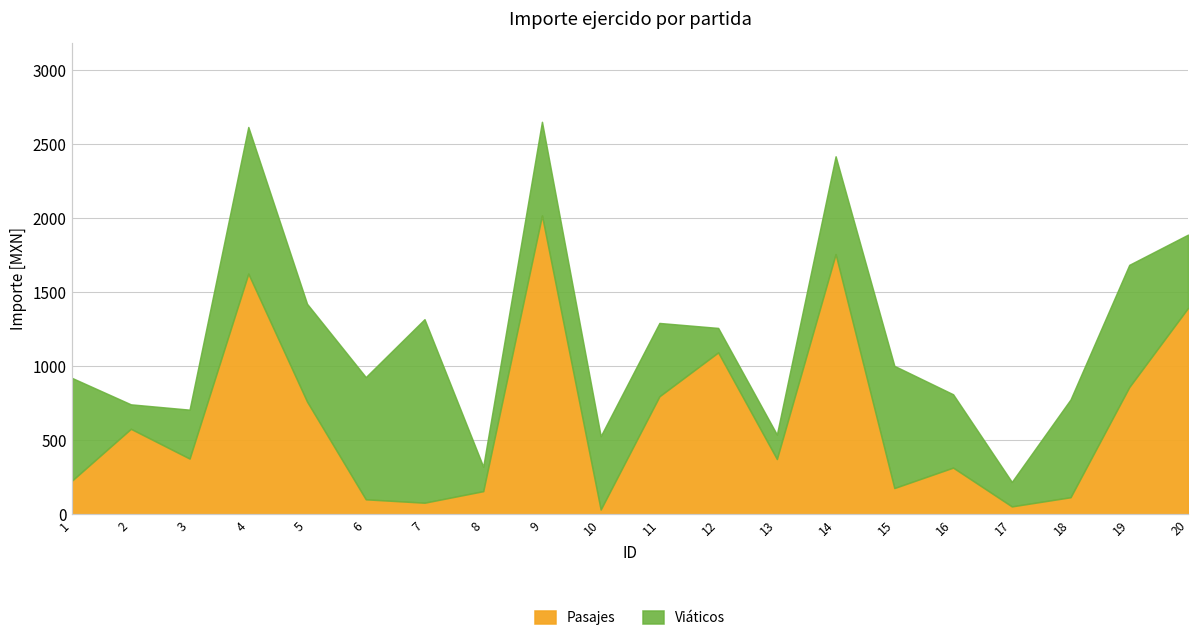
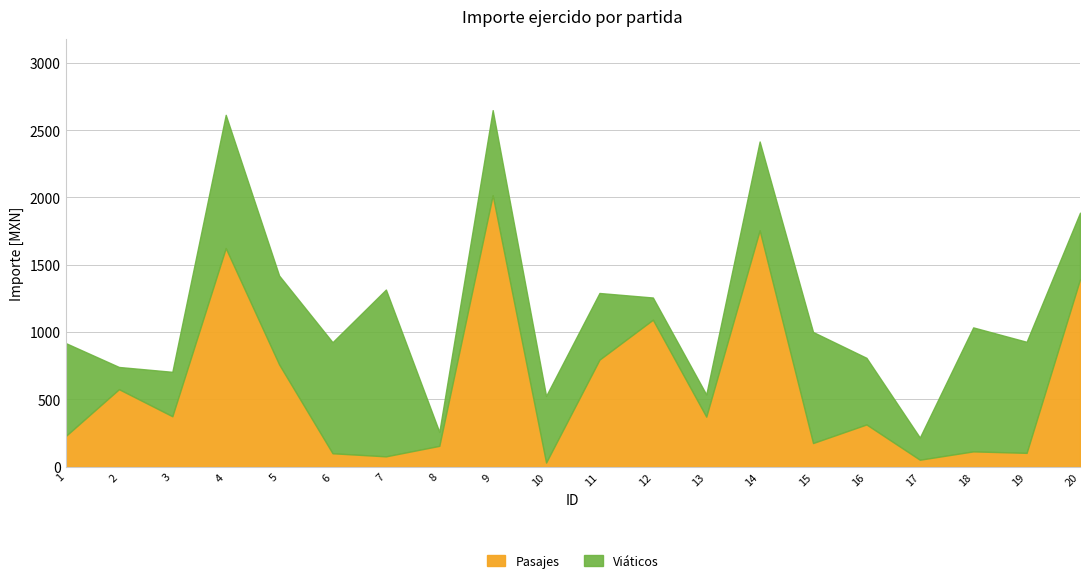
Viáticos, 8: 170 -> 100
Viáticos, 18: 660 -> 920
Pasajes, 19: 860 -> 100
